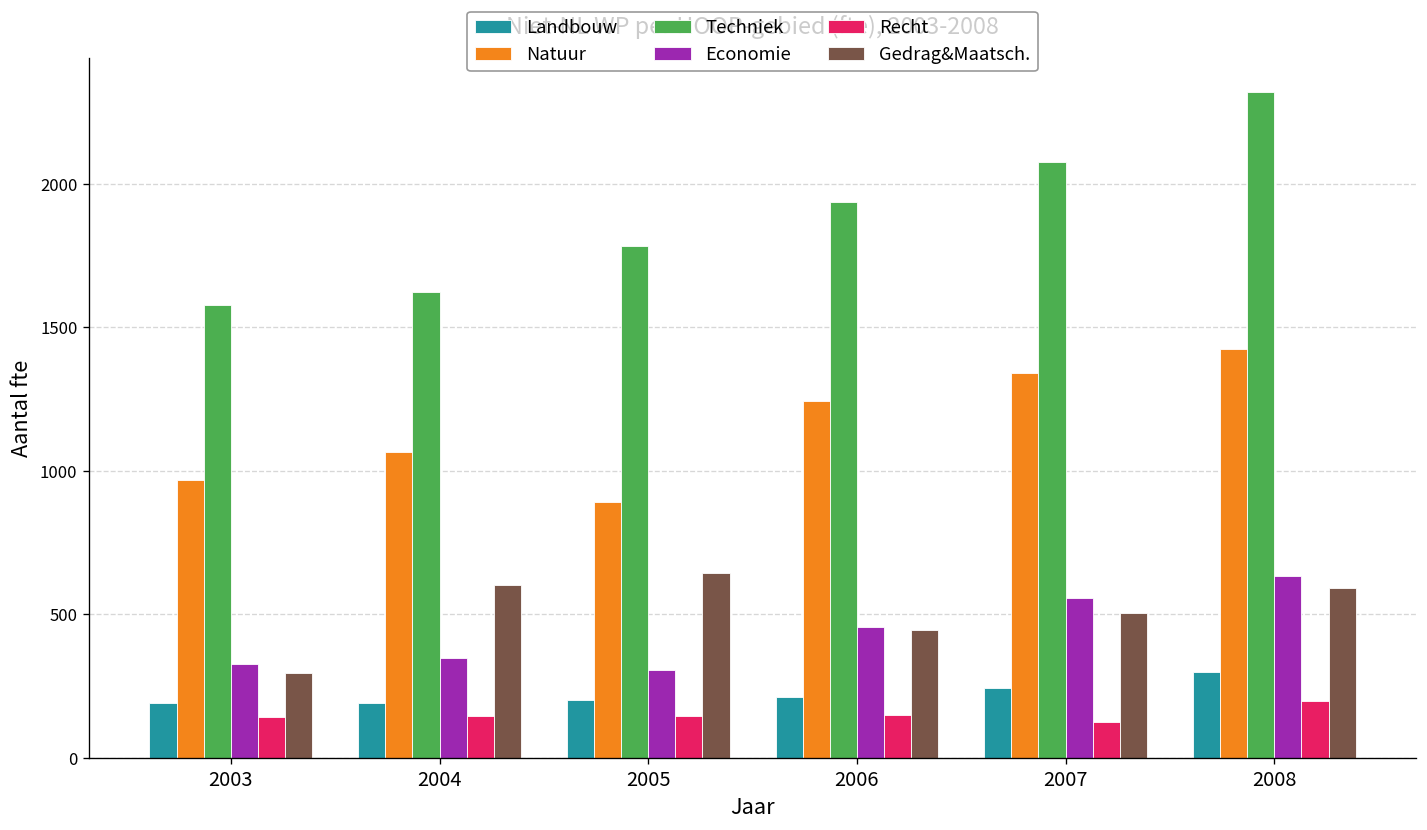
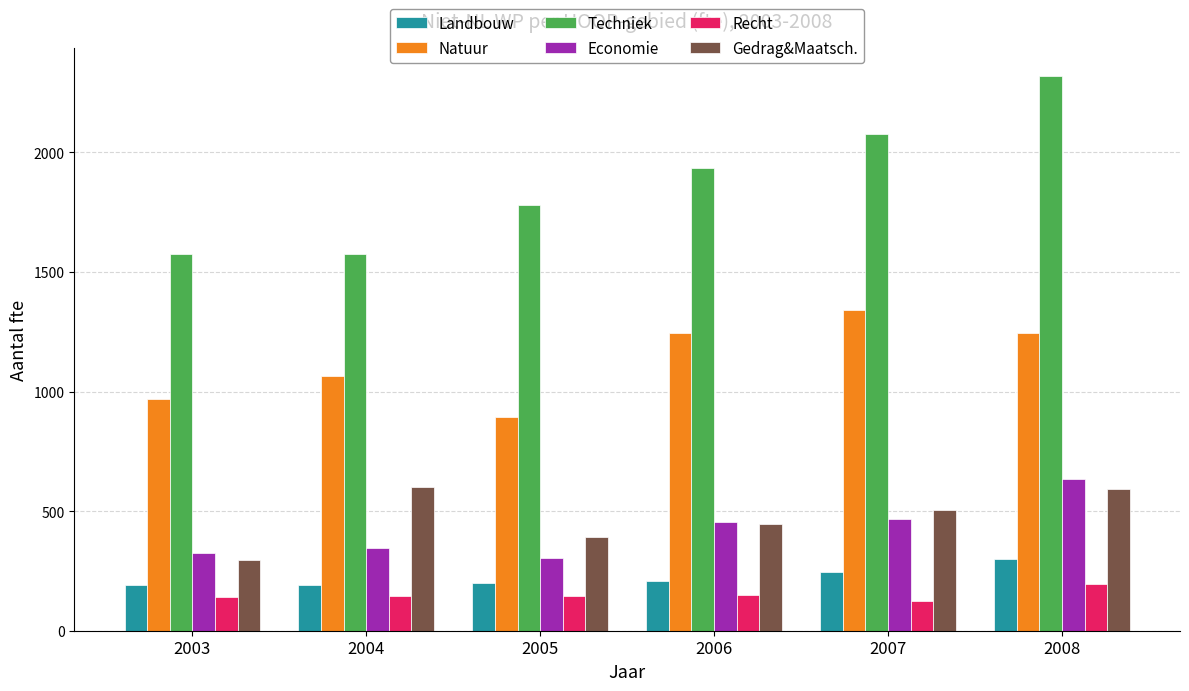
Techniek, 2004: 1620 -> 1580
Gedrag&Maatsch., 2005: 640 -> 390
Economie, 2007: 550 -> 470
Natuur, 2008: 1420 -> 1240
